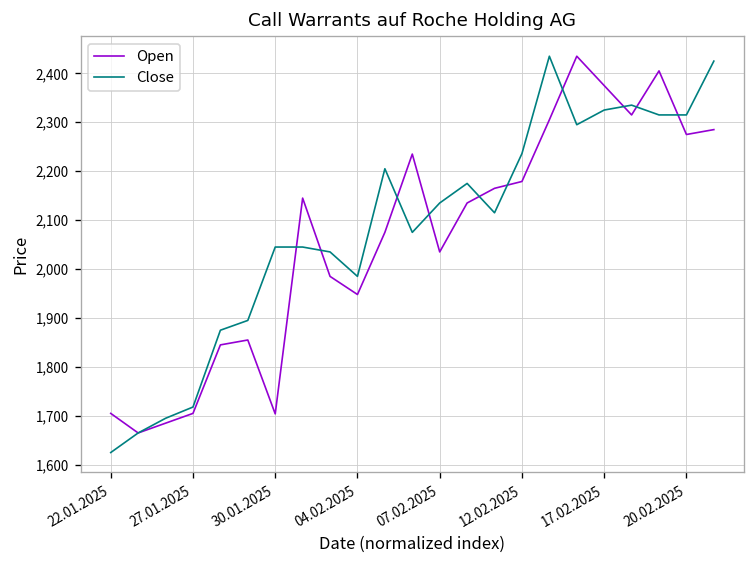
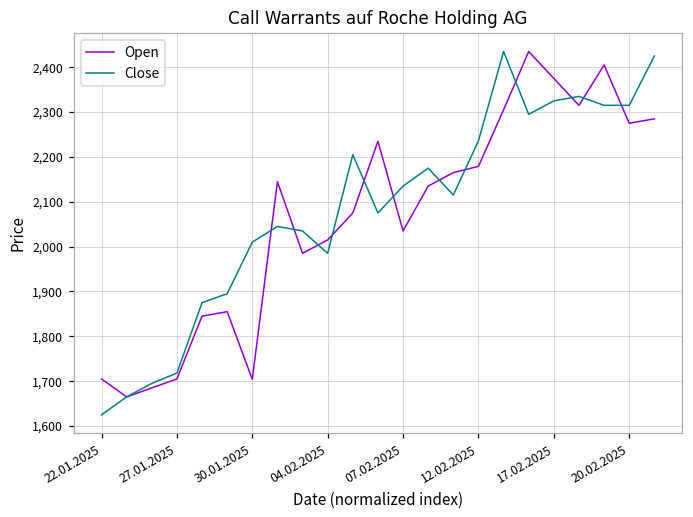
Close, 30.01.2025: 2,050 -> 2,010
Open, 04.02.2025: 1,950 -> 2,020
